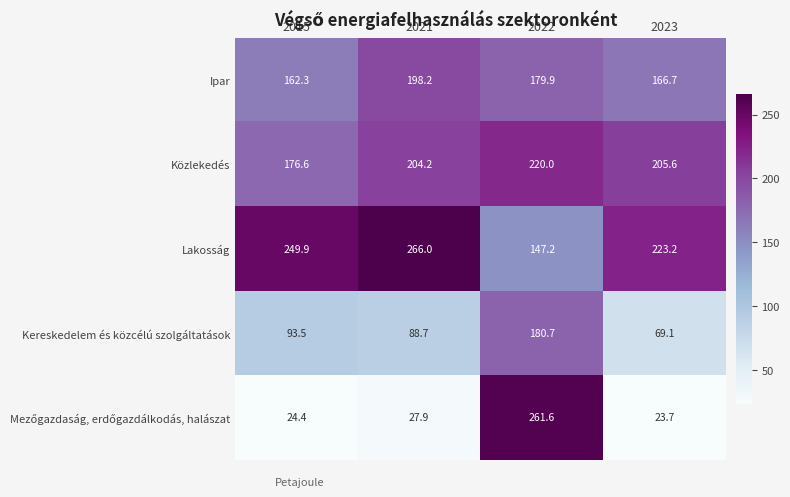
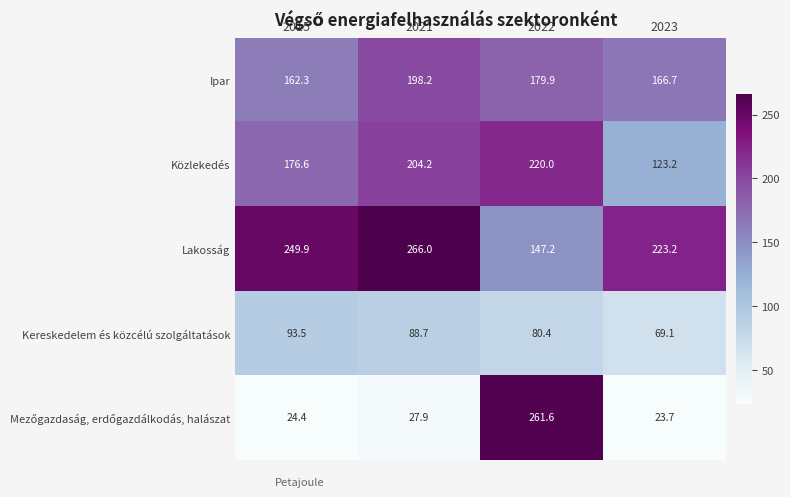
Közlekedés, 2023: 205.6 -> 123.2
Kereskedelem és közcélú szolgáltatások, 2022: 180.7 -> 80.4
